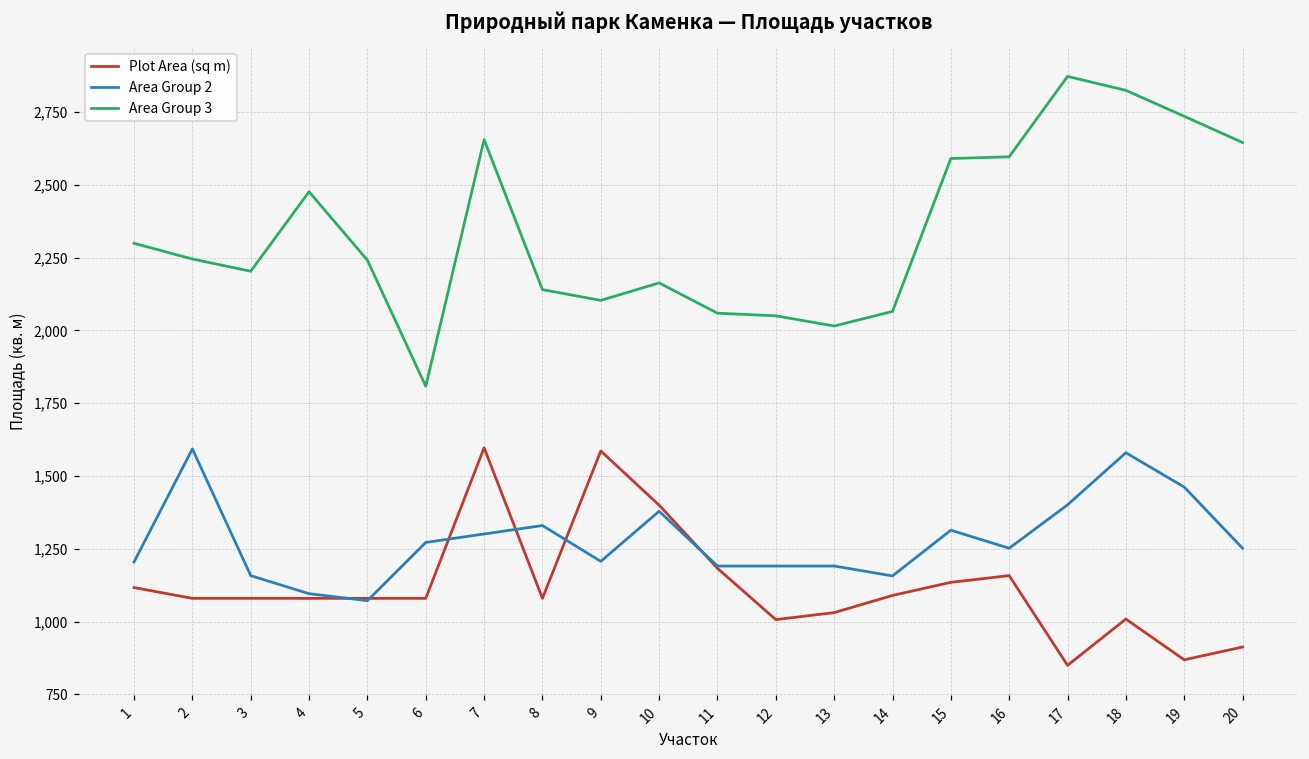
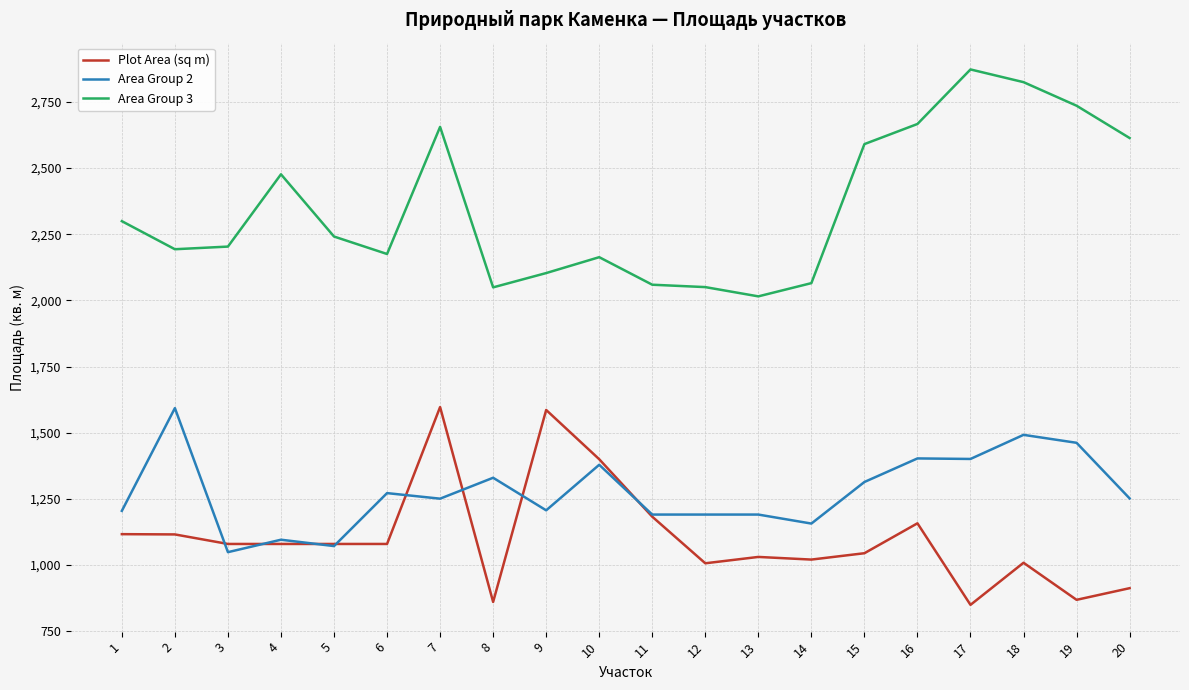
Plot Area (sq m), 2: 1,080 -> 1,120
Area Group 3, 2: 2,250 -> 2,190
Area Group 2, 3: 1,160 -> 1,050
Area Group 3, 6: 1,810 -> 2,180
Area Group 2, 7: 1,300 -> 1,250
Plot Area (sq m), 8: 1,080 -> 860
Area Group 3, 8: 2,140 -> 2,050
Plot Area (sq m), 14: 1,090 -> 1,020
Plot Area (sq m), 15: 1,140 -> 1,050
Area Group 2, 16: 1,250 -> 1,400
Area Group 3, 16: 2,600 -> 2,670
Area Group 2, 18: 1,580 -> 1,490
Area Group 3, 20: 2,650 -> 2,610
